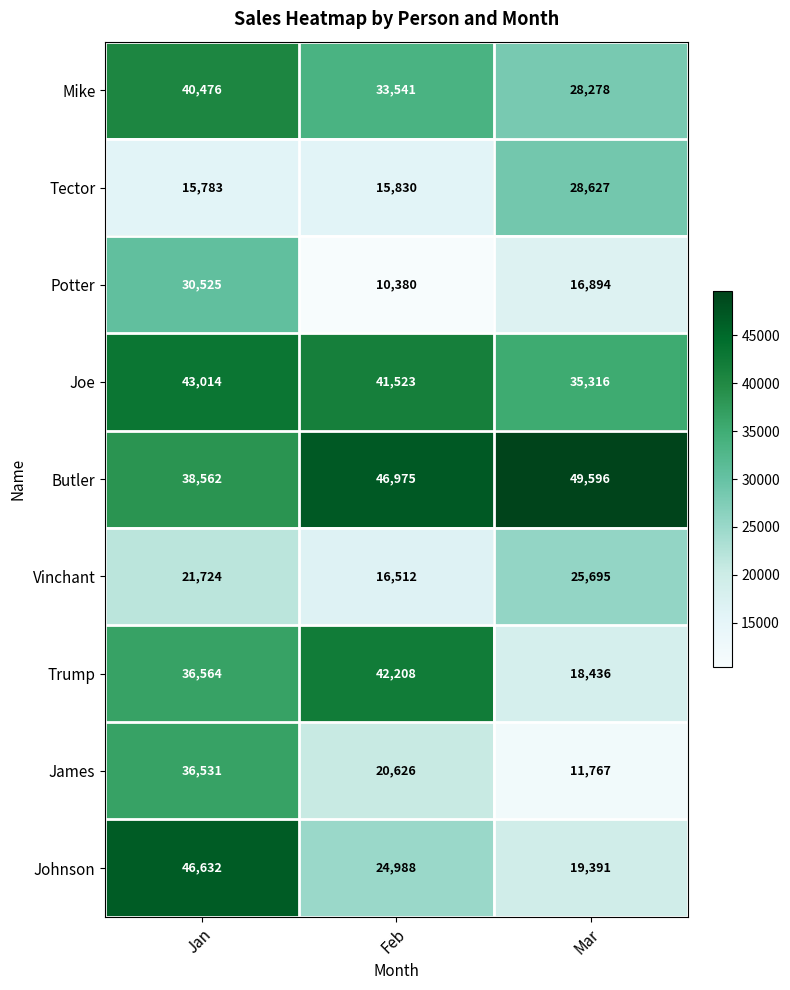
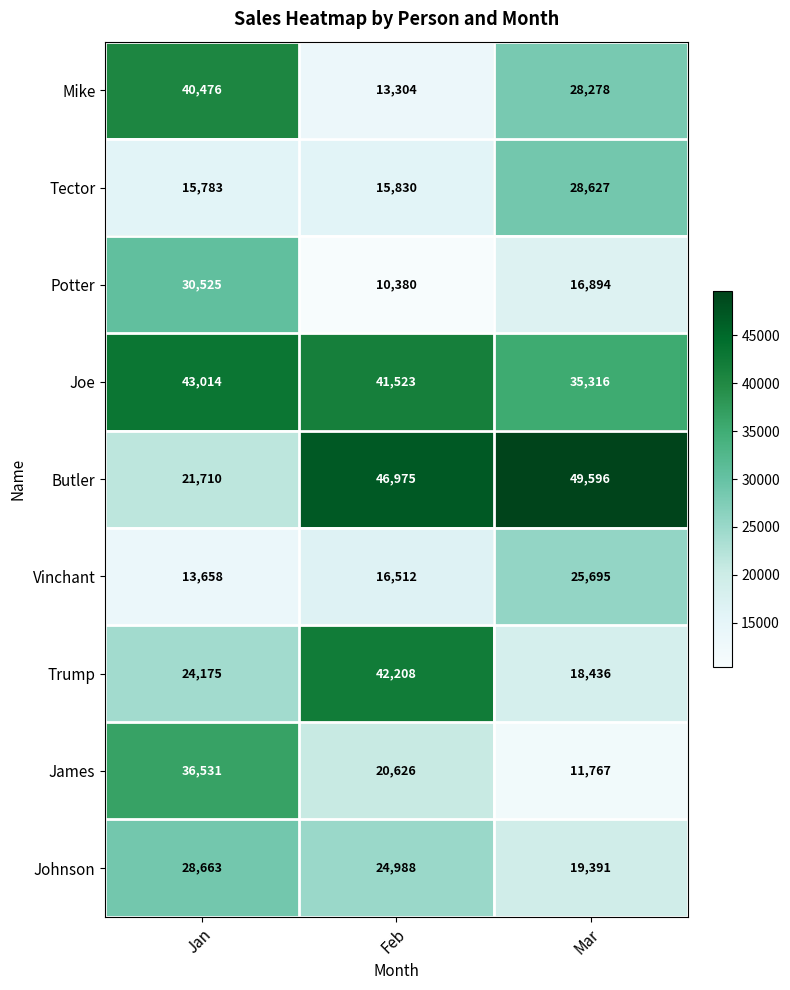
Mike, Feb: 33,541 -> 13,304
Butler, Jan: 38,562 -> 21,710
Vinchant, Jan: 21,724 -> 13,658
Trump, Jan: 36,564 -> 24,175
Johnson, Jan: 46,632 -> 28,663
